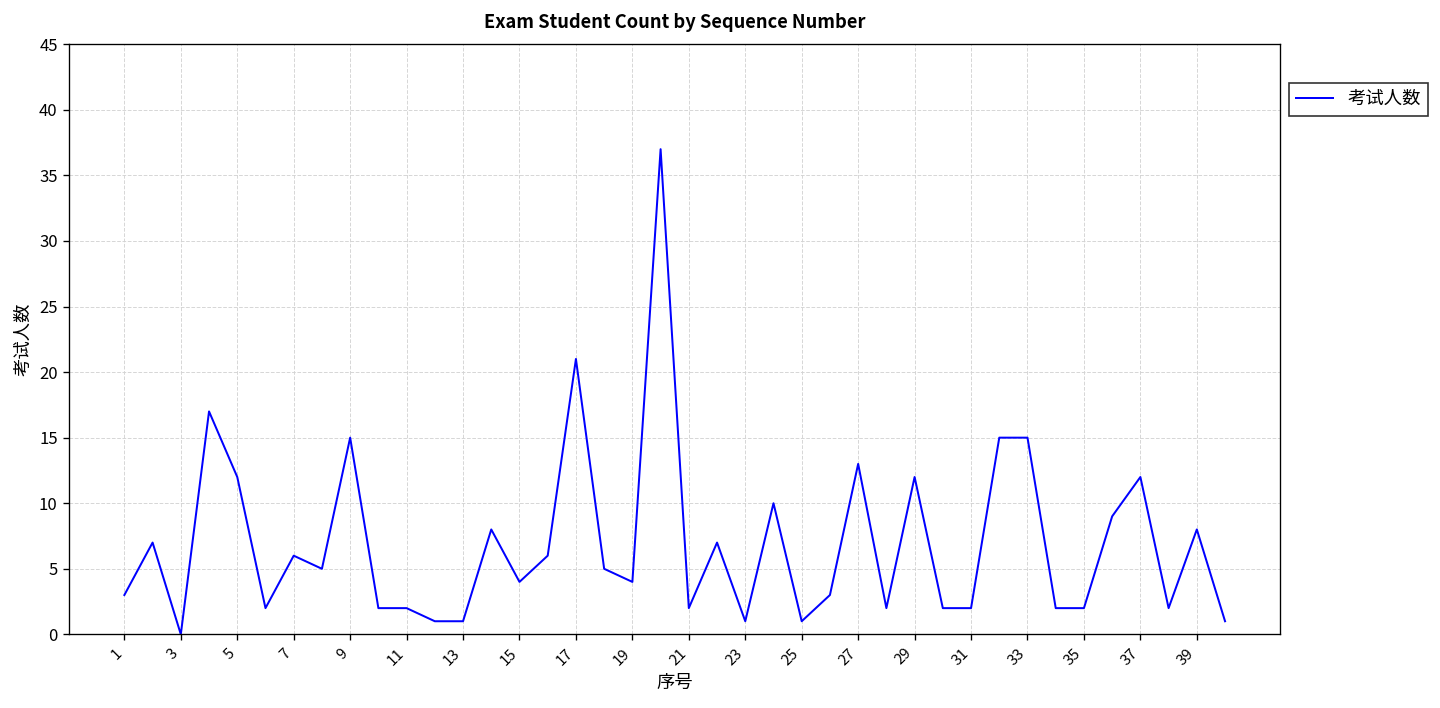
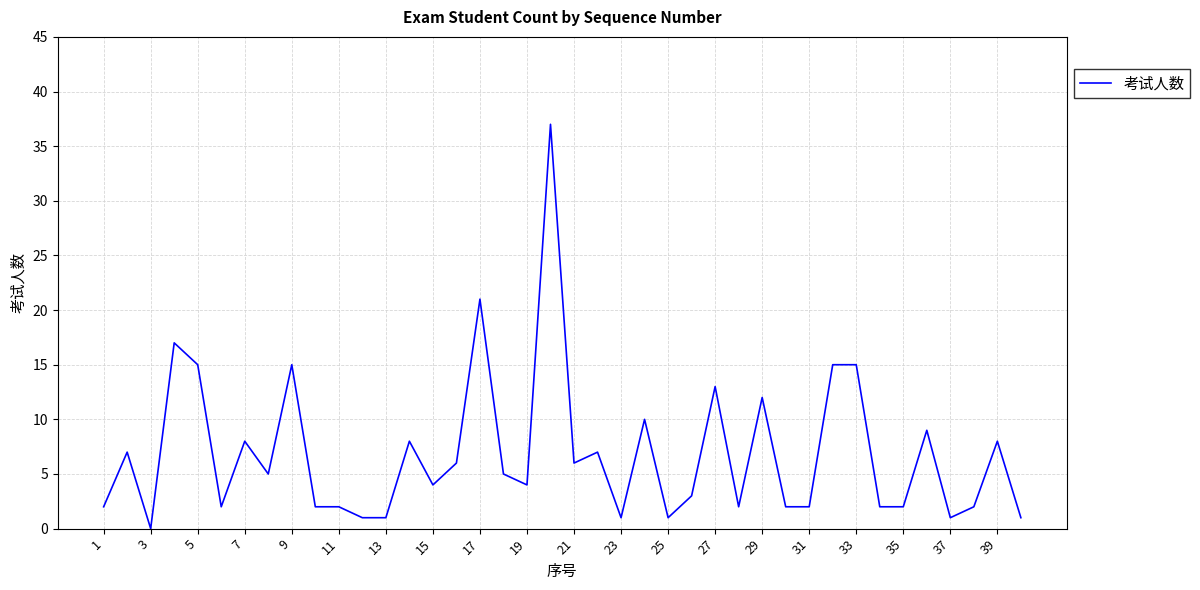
1: 3 -> 2
5: 12 -> 15
7: 6 -> 8
21: 2 -> 6
37: 12 -> 1
